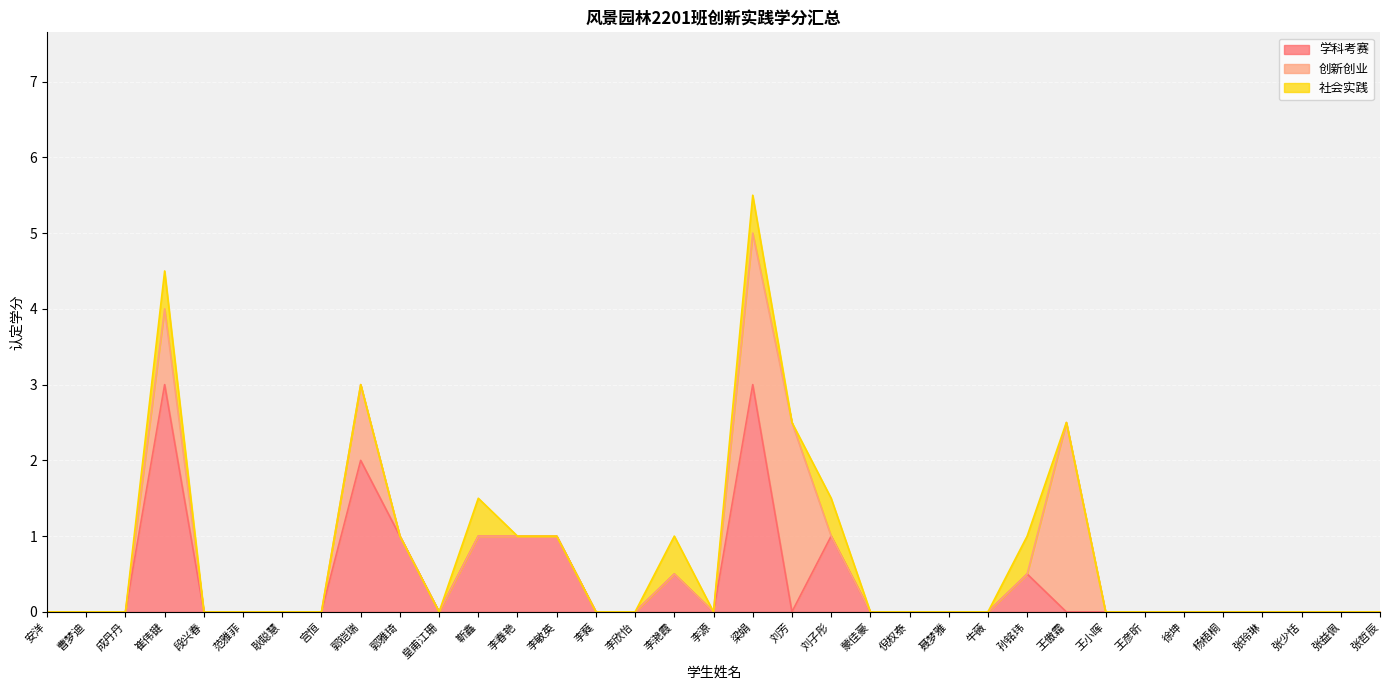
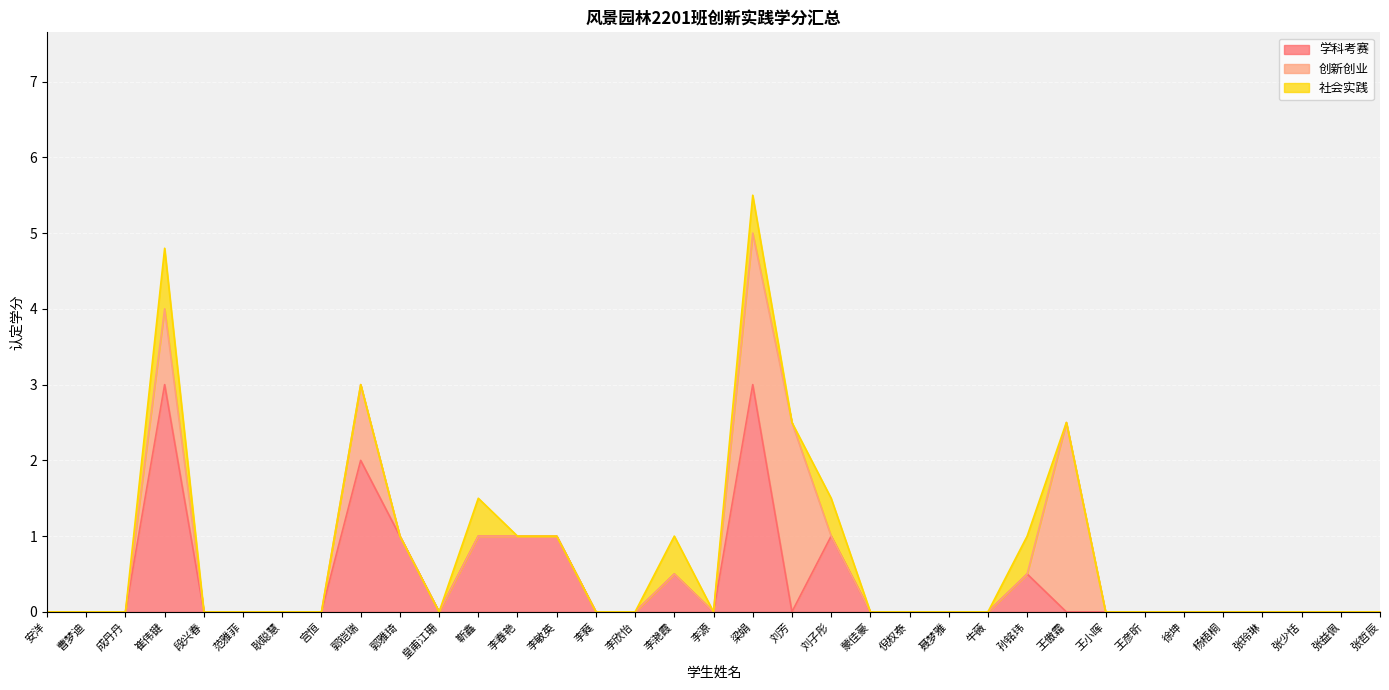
社会实践, 崔伟键: 0.5 -> 0.8
